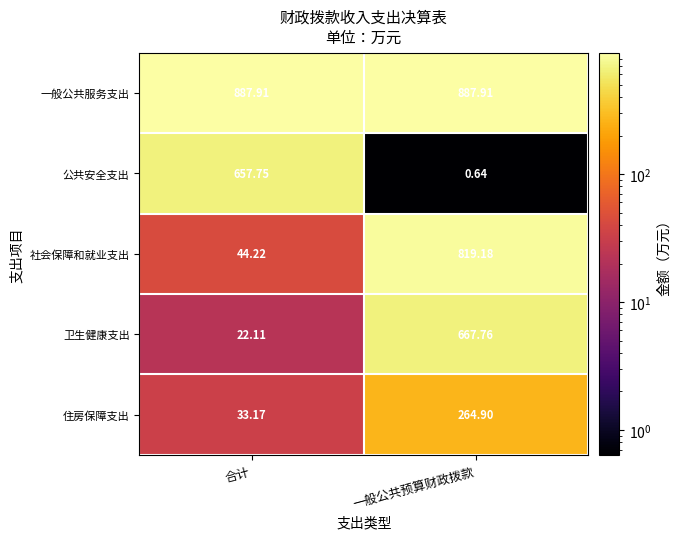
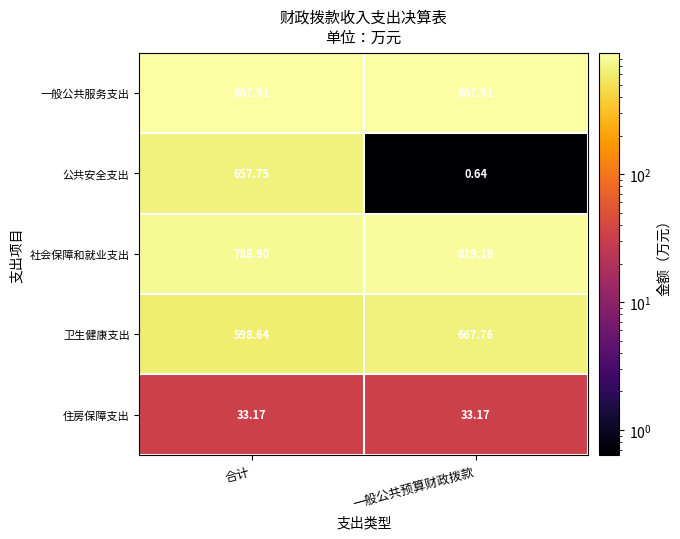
社会保障和就业支出, 合计: 44.22 -> 788.90
卫生健康支出, 合计: 22.11 -> 598.64
住房保障支出, 一般公共预算财政拨款: 264.90 -> 33.17
